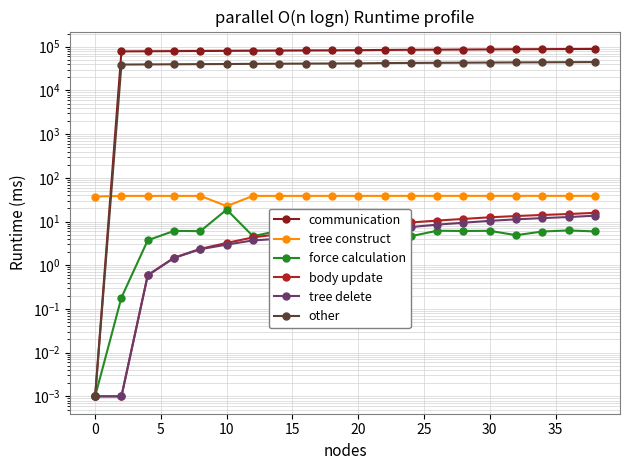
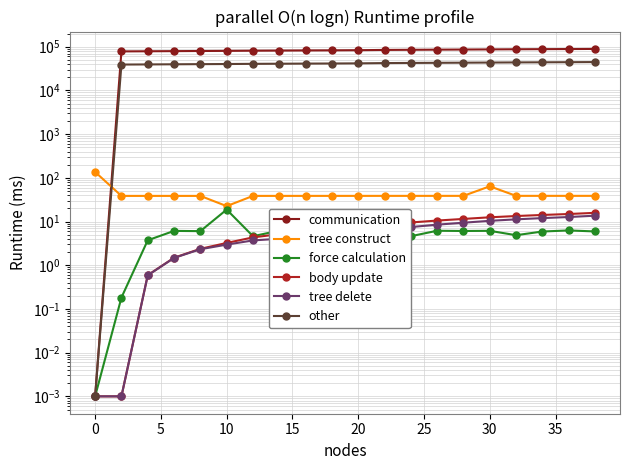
tree construct, 0: 40 -> 140
tree construct, 30: 40 -> 60
